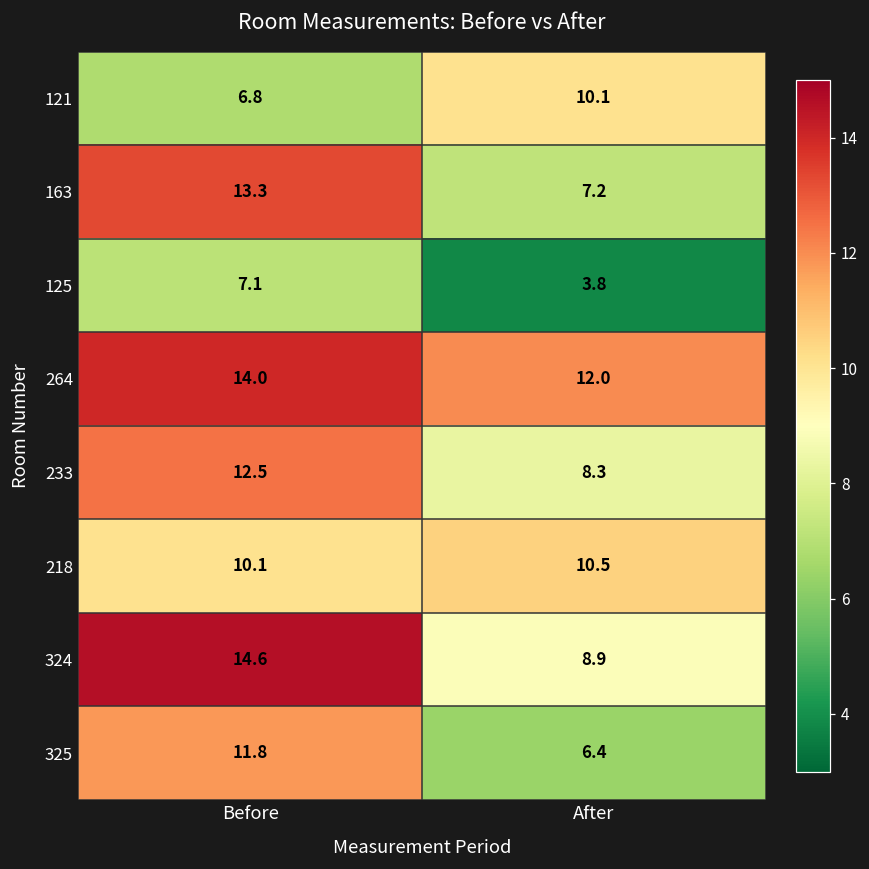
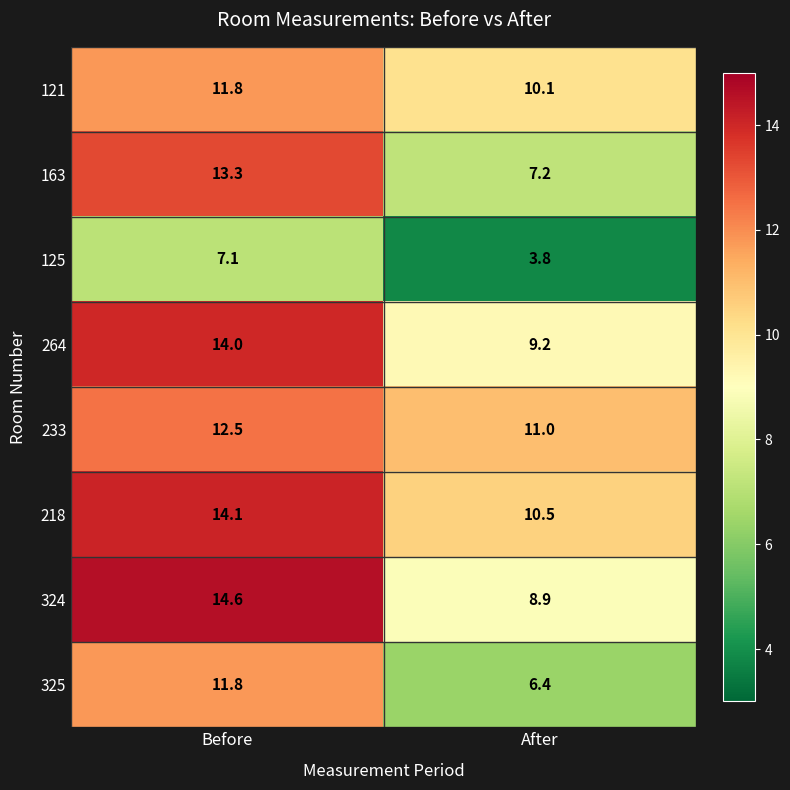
121, Before: 6.8 -> 11.8
264, After: 12.0 -> 9.2
233, After: 8.3 -> 11.0
218, Before: 10.1 -> 14.1
